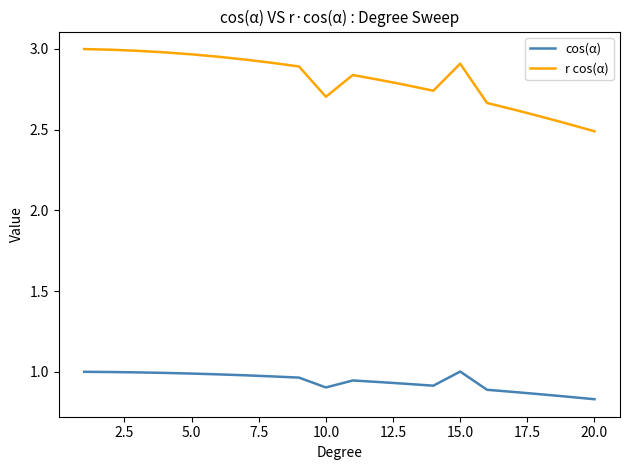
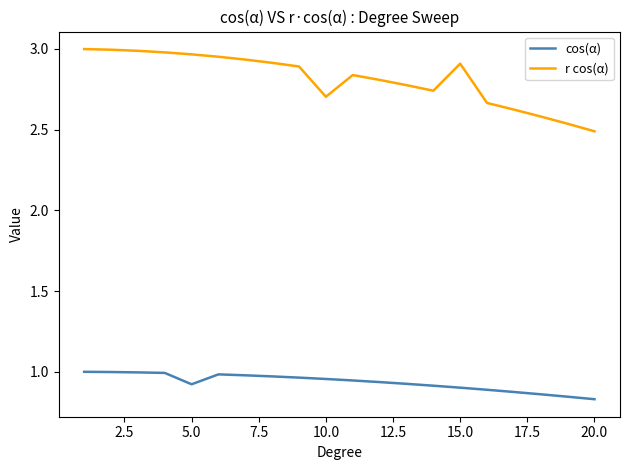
cos(α), 5.0: 0.99 -> 0.92
cos(α), 10.0: 0.90 -> 0.96
cos(α), 15.0: 1.00 -> 0.90
